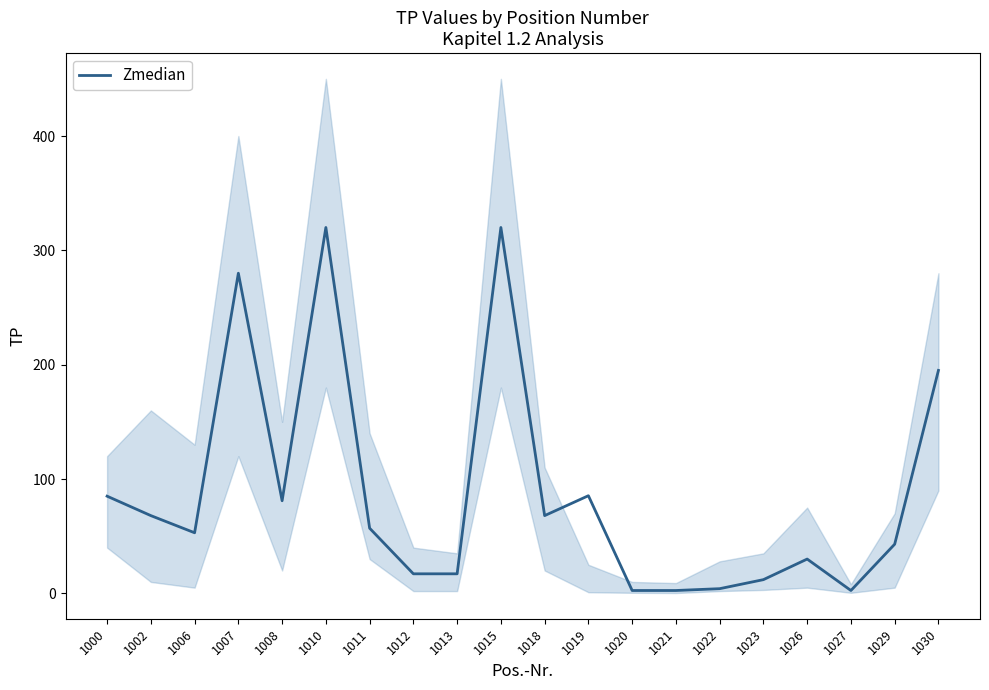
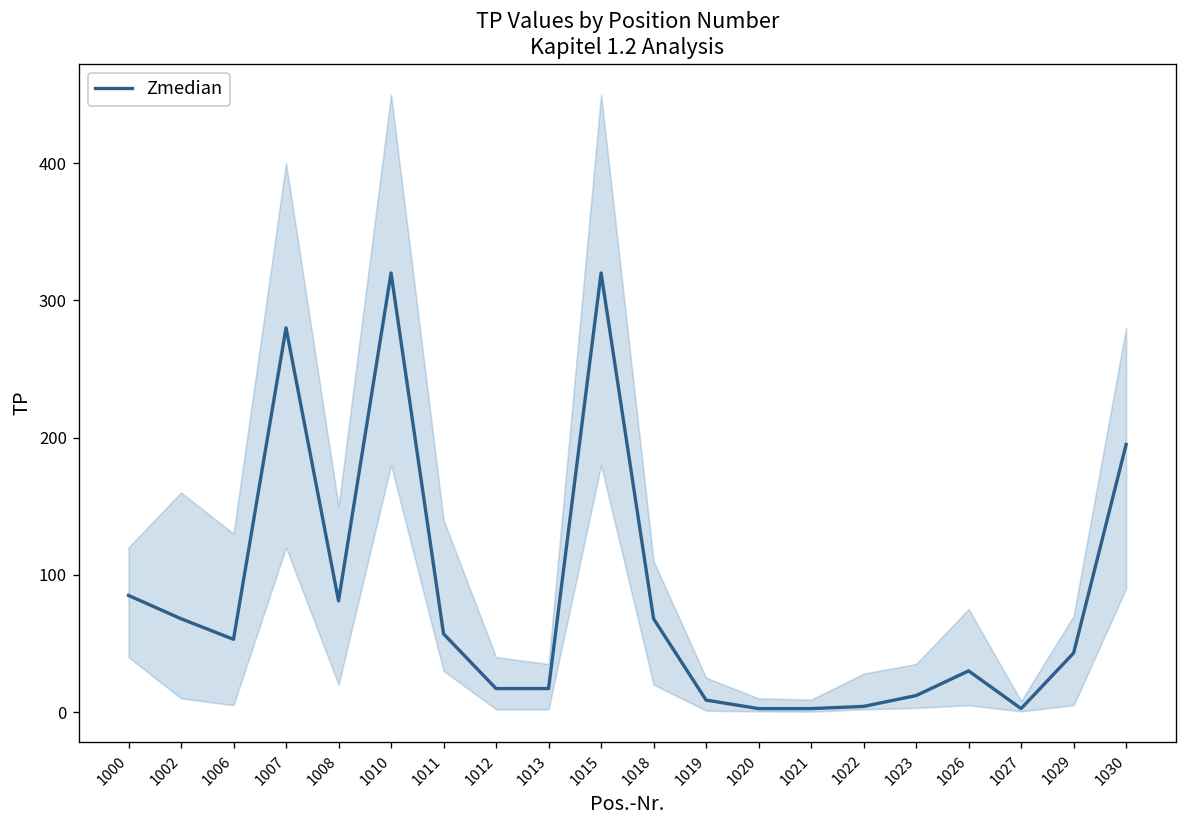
Zmedian, 1019: 85 -> 9
